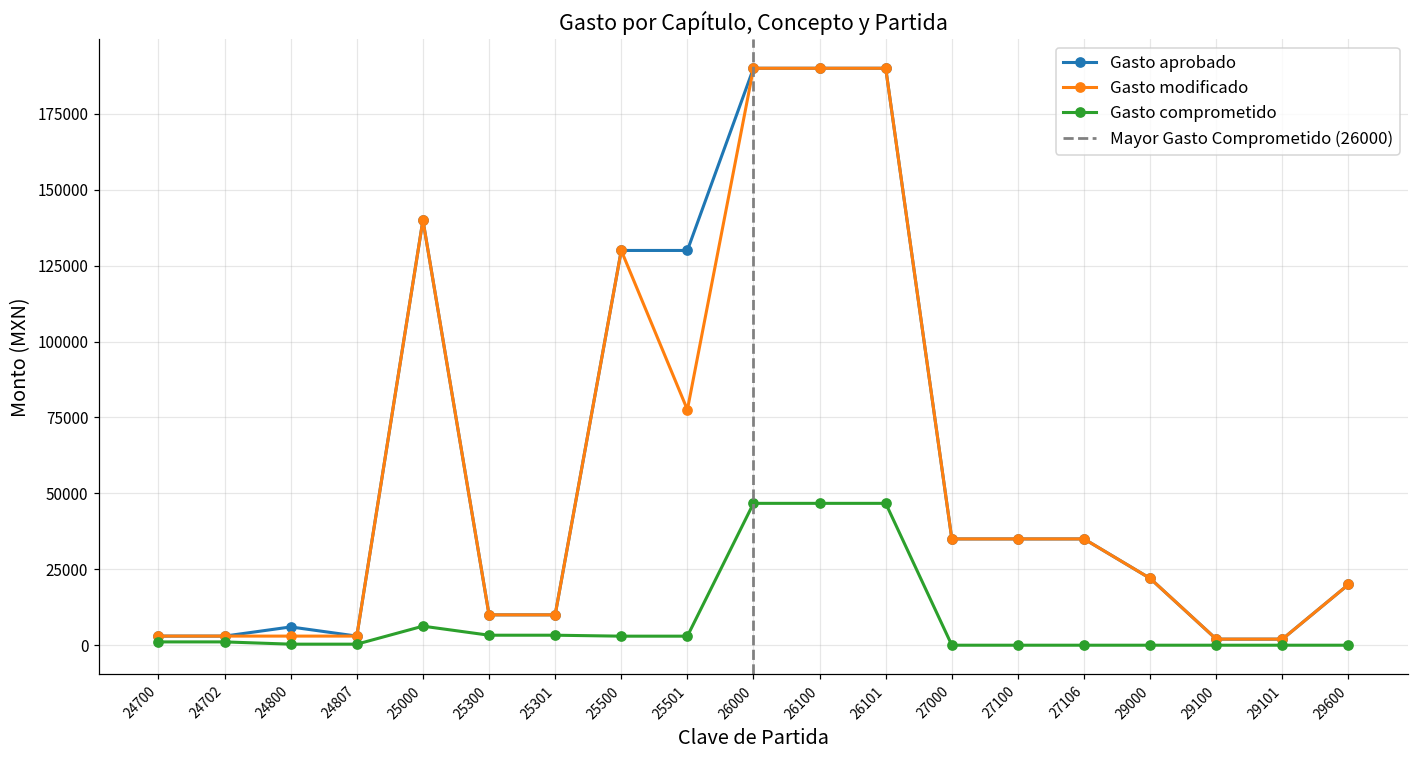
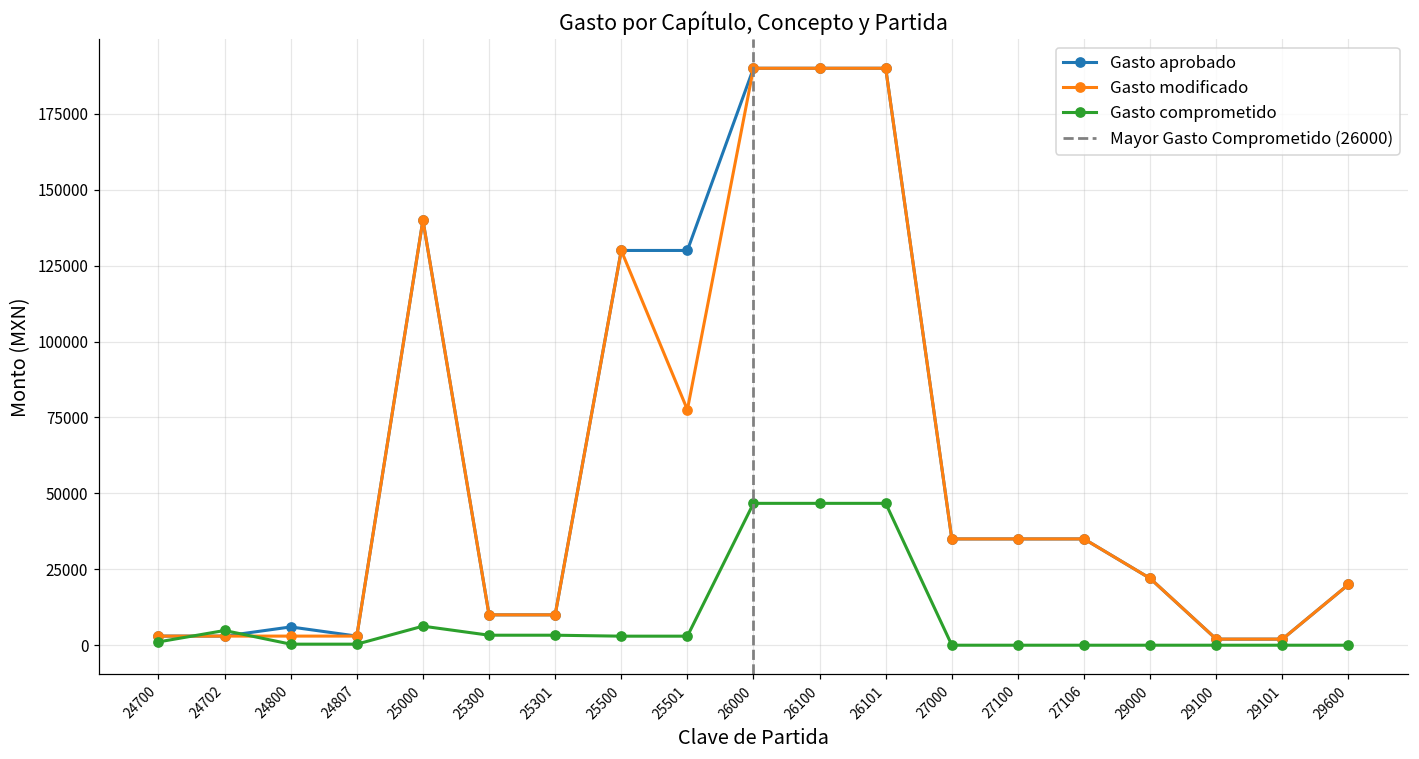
Gasto comprometido, 24702: 1000 -> 5000
